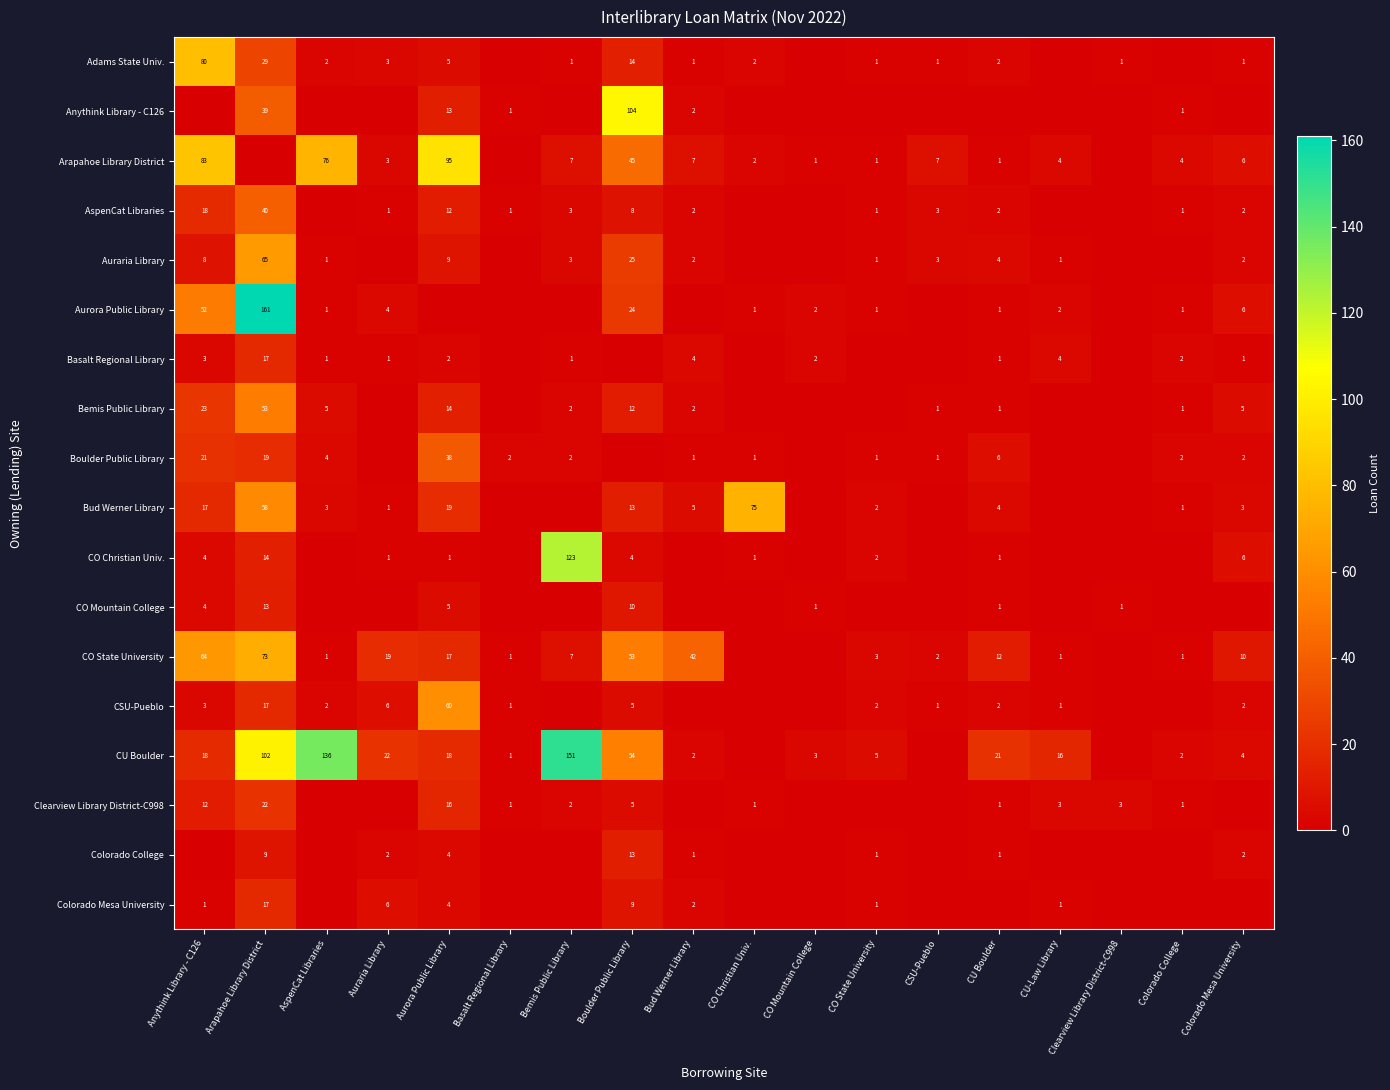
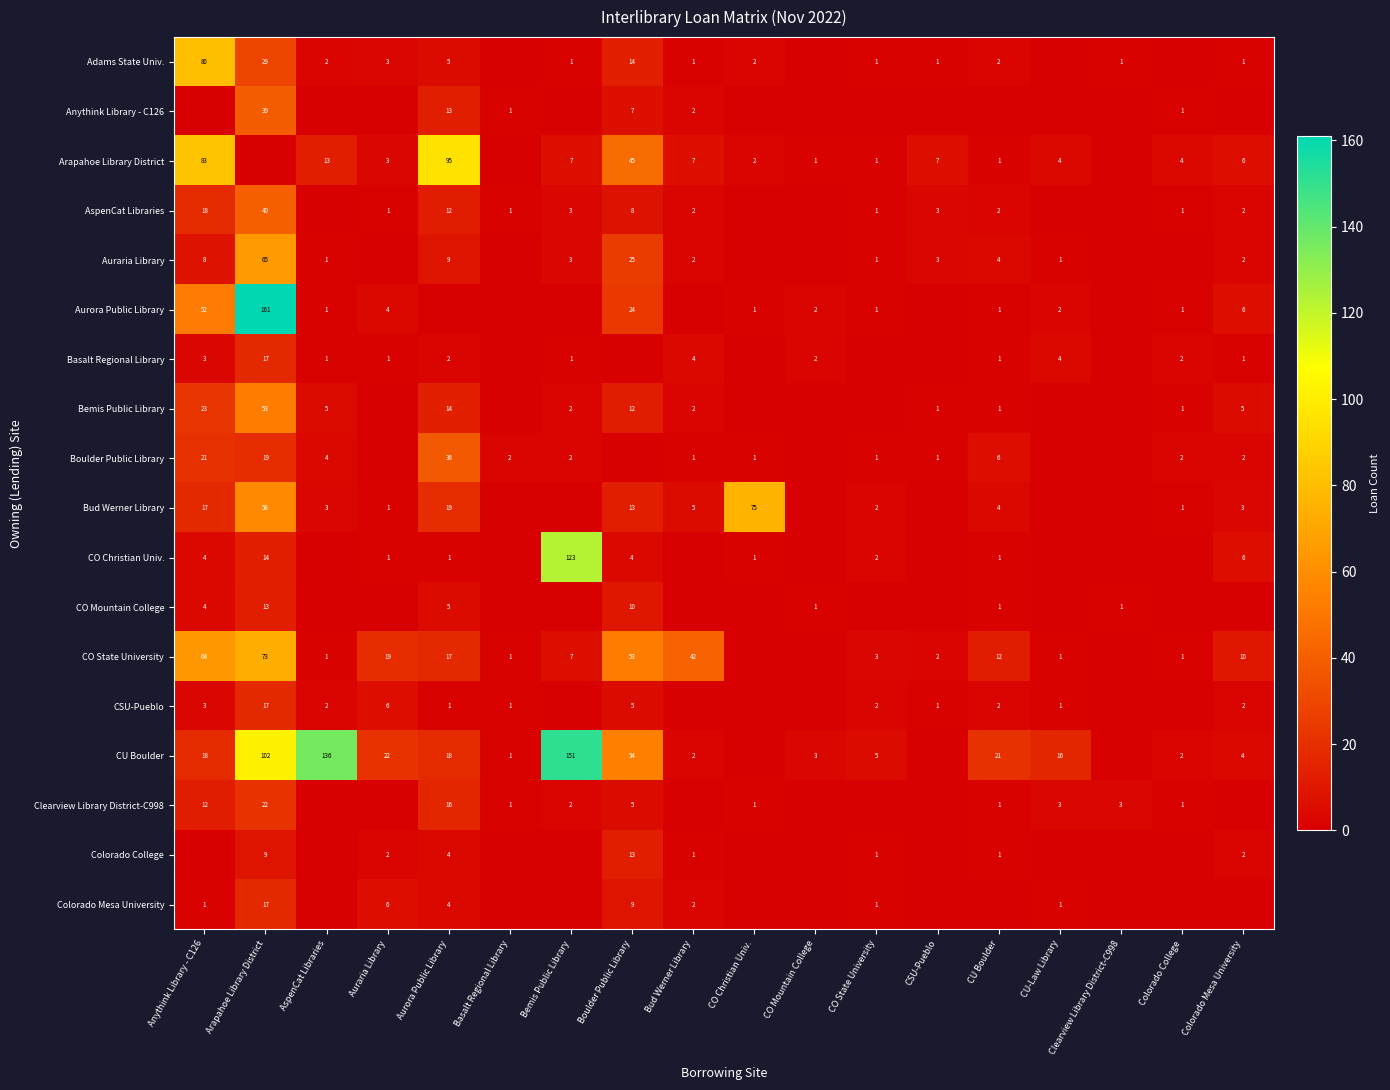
Anythink Library - C126, Boulder Public Library: 104 -> 7
Arapahoe Library District, AspenCat Libraries: 76 -> 13
CSU-Pueblo, Aurora Public Library: 60 -> 1
